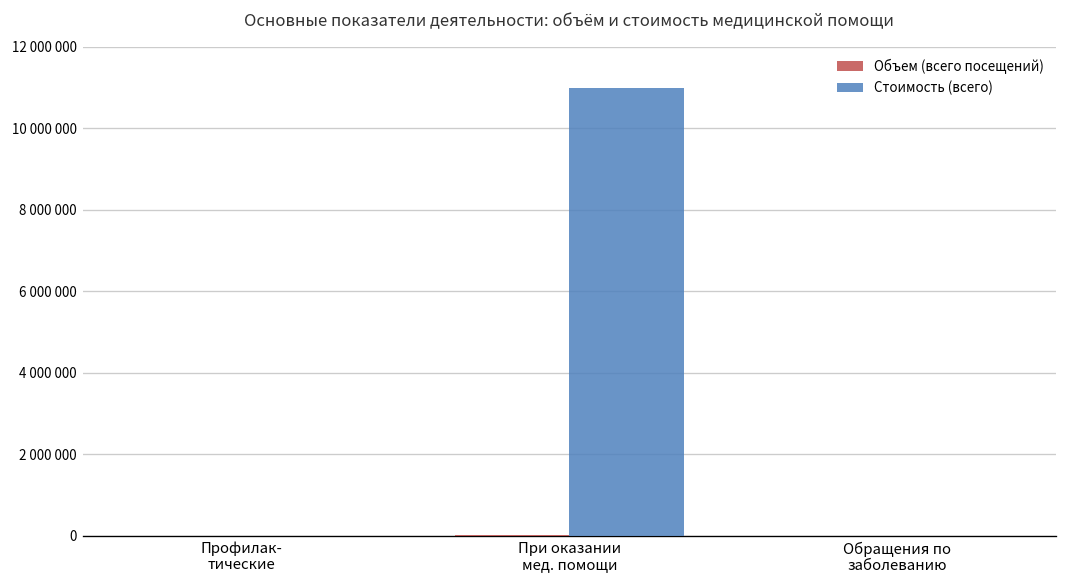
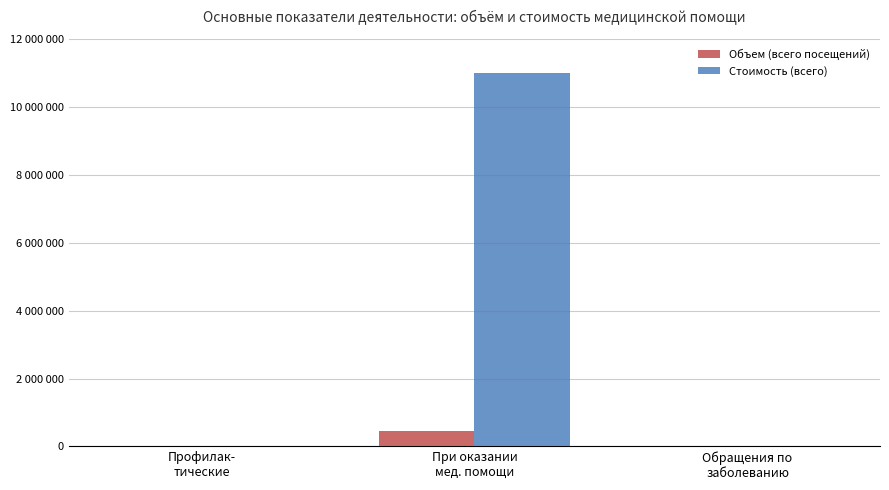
Объем (всего посещений), При оказании мед. помощи: 0 -> 400000
